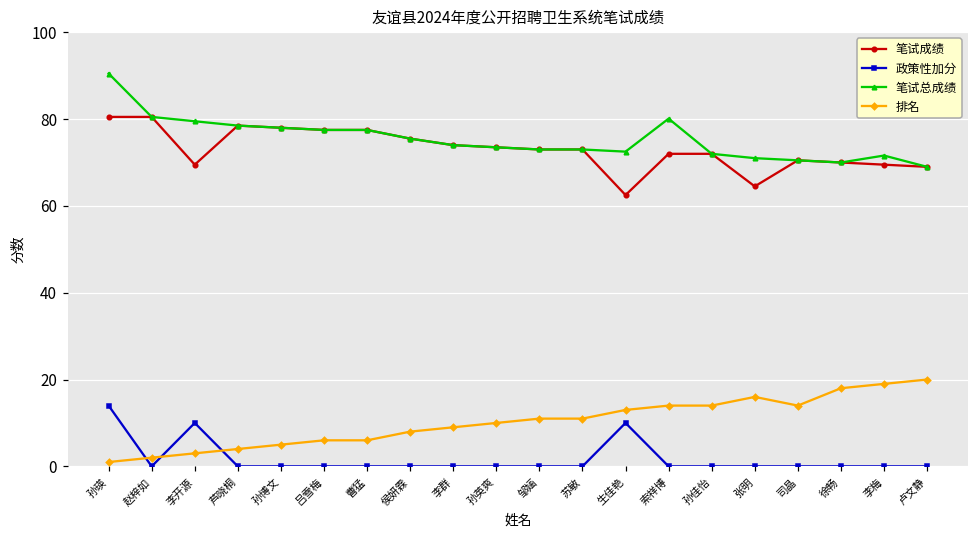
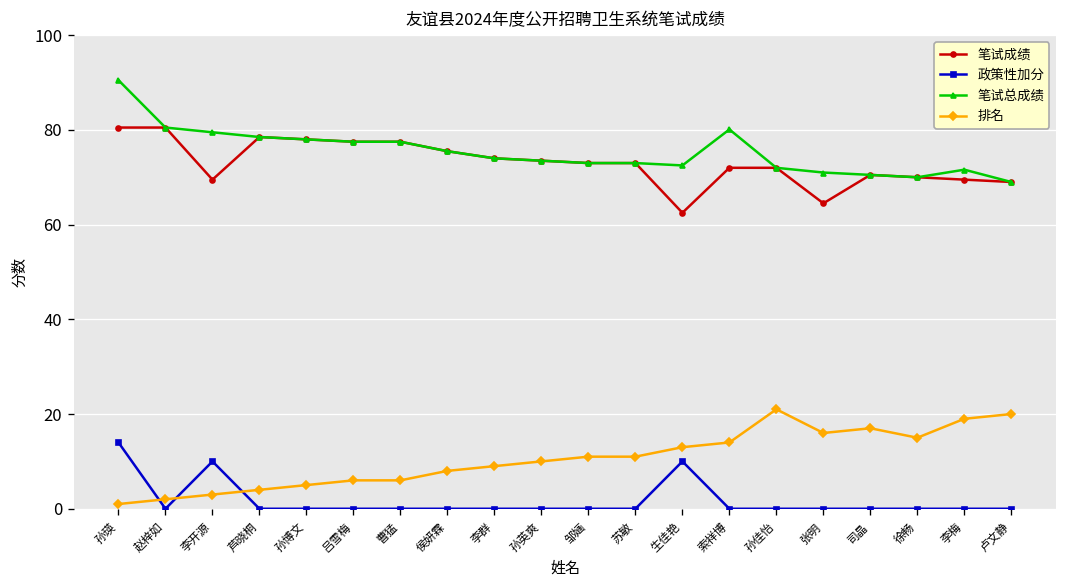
排名, 孙佳怡: 14 -> 21
排名, 司晶: 14 -> 17
排名, 徐畅: 18 -> 15
